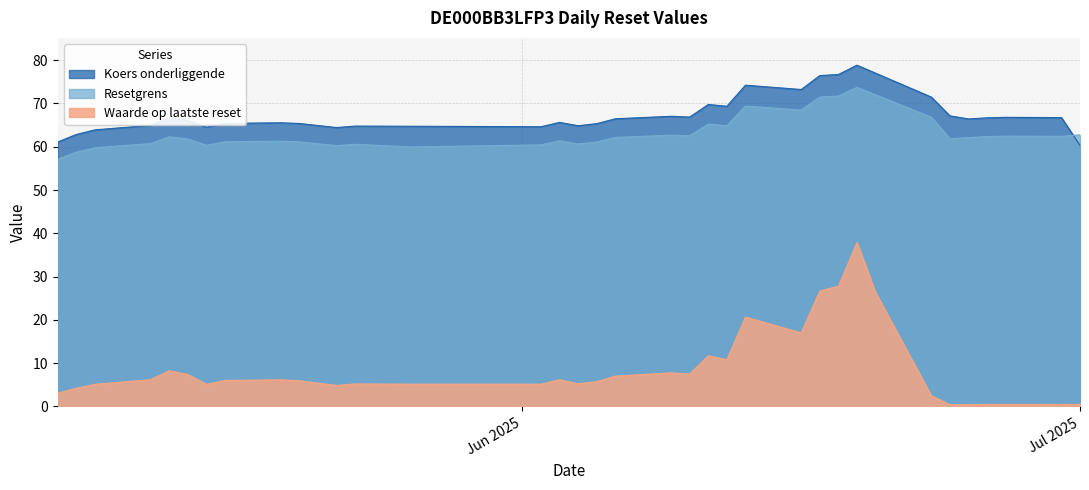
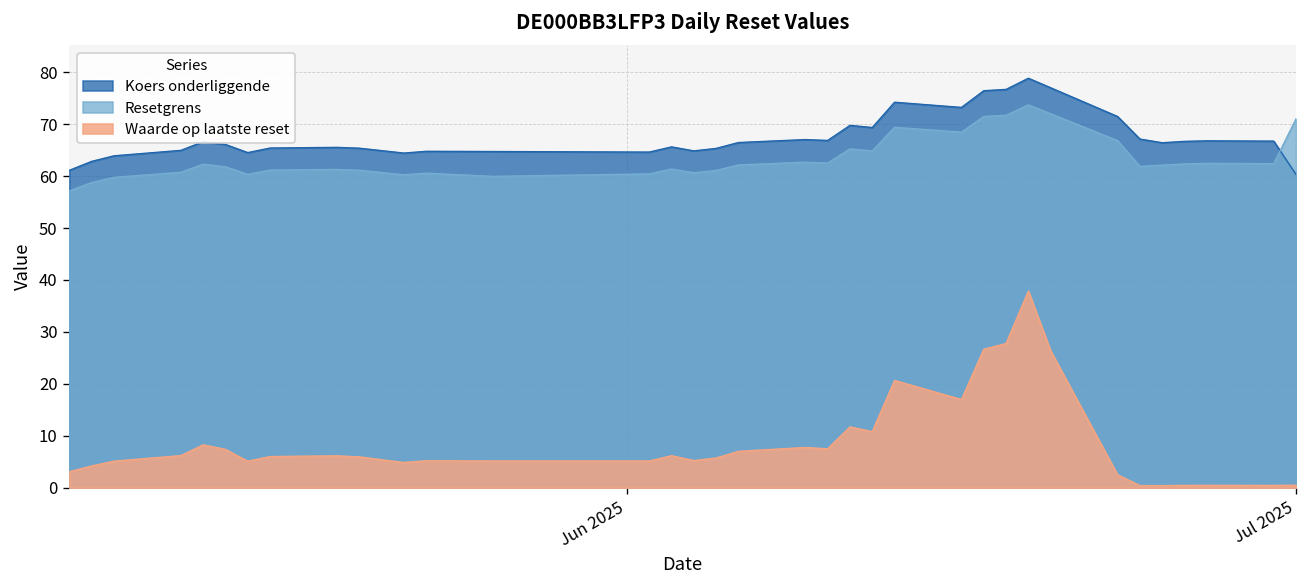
Resetgrens, Jul 2025: 63 -> 71
